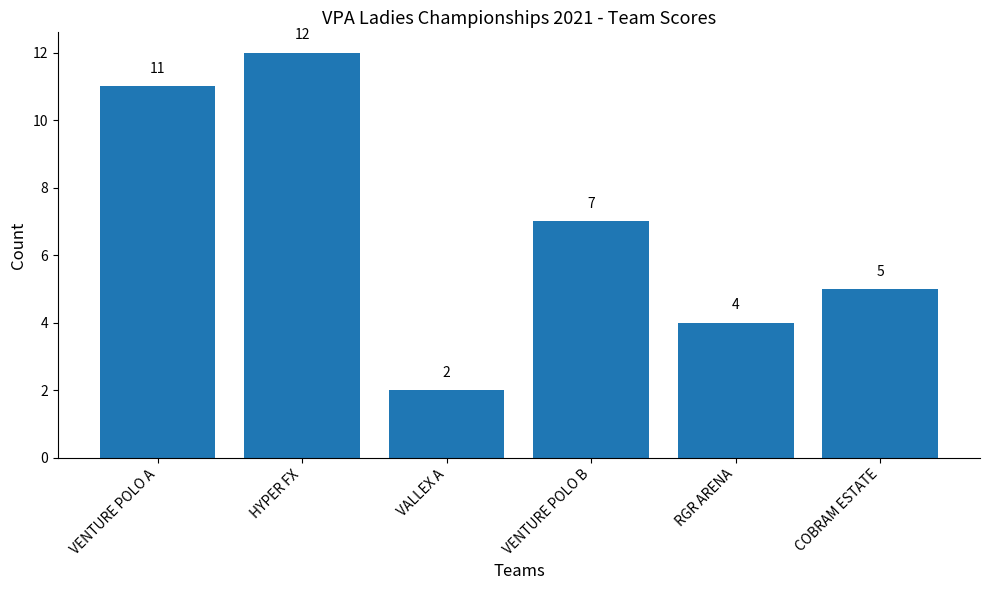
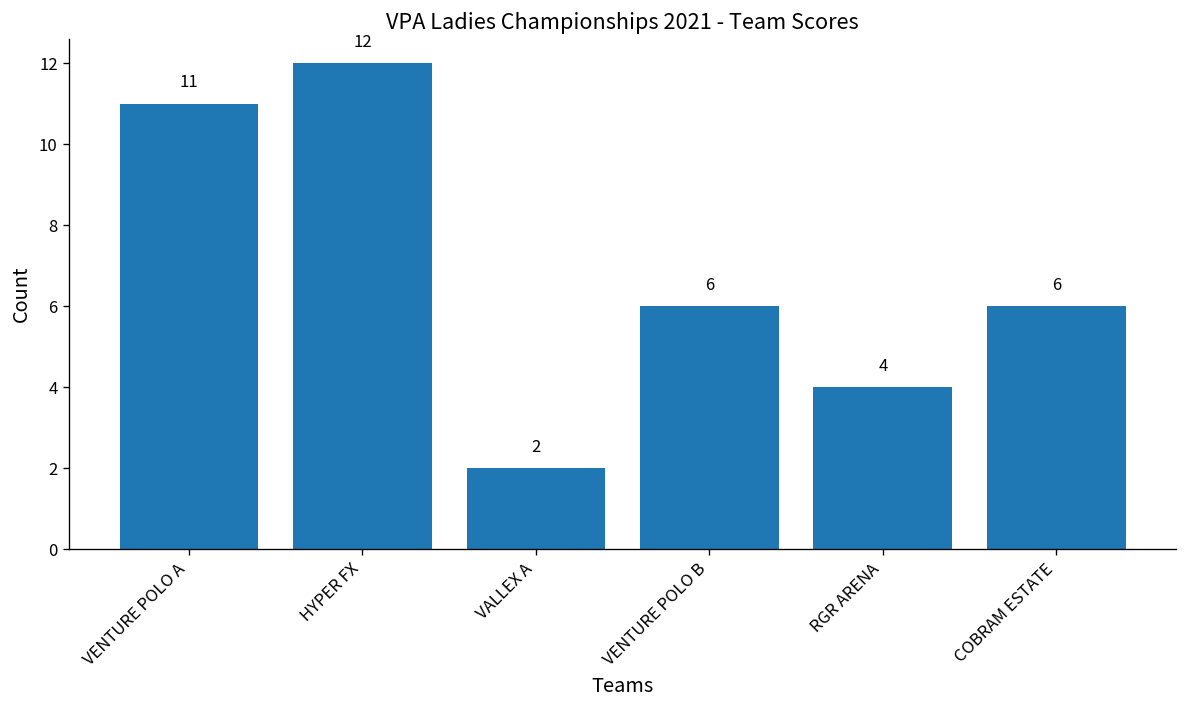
VENTURE POLO B: 7 -> 6
COBRAM ESTATE: 5 -> 6
